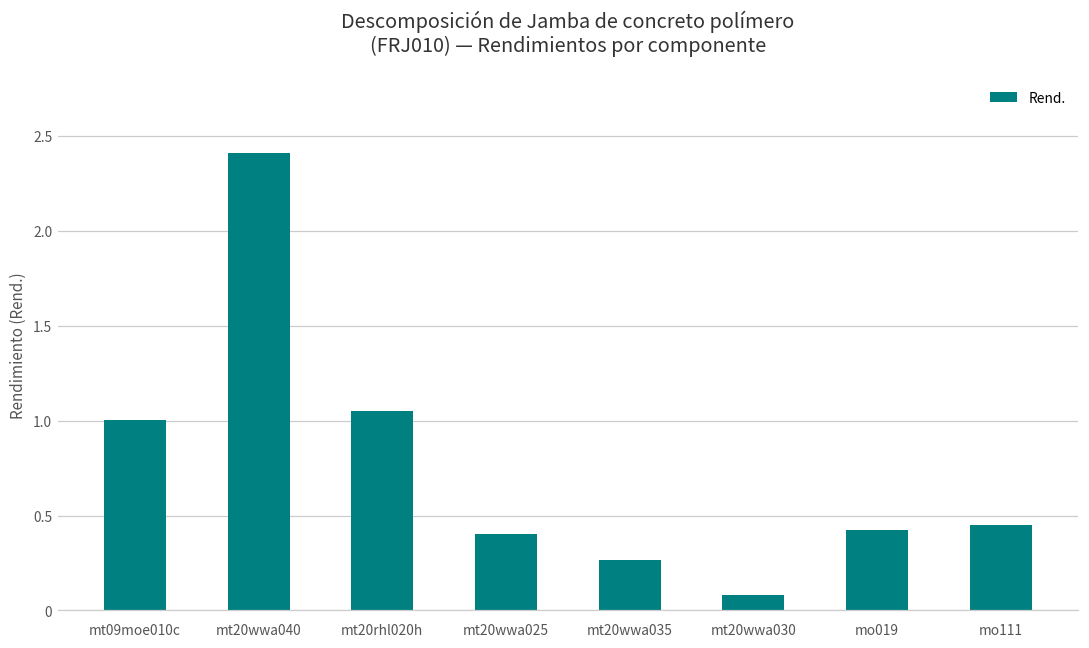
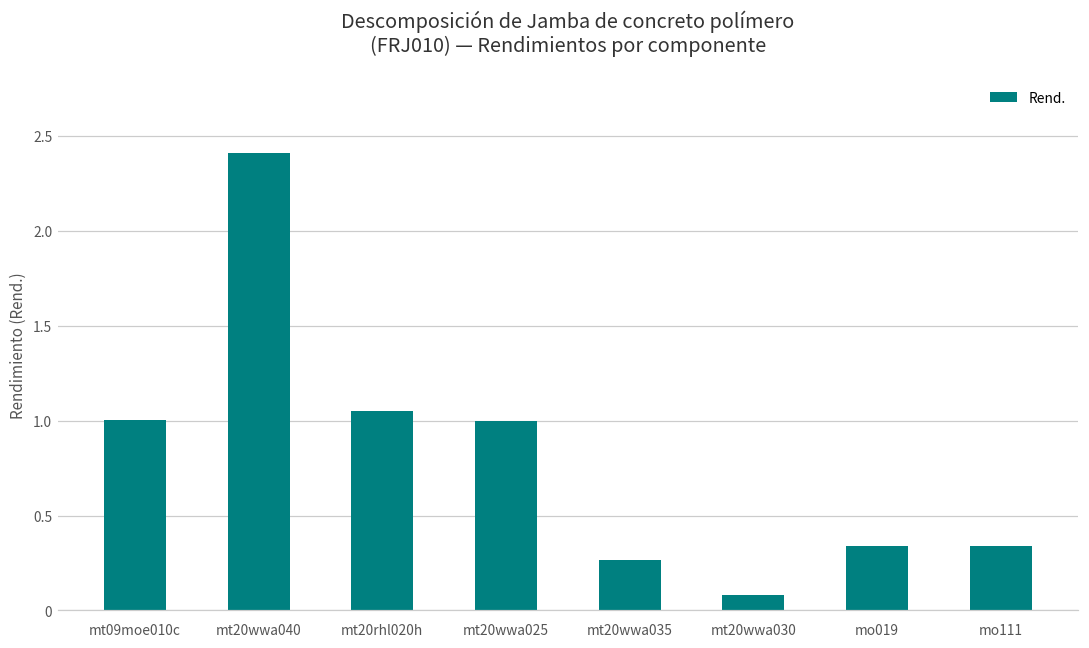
mt20wwa025: 0.4 -> 1.0
mo019: 0.43 -> 0.34
mo111: 0.45 -> 0.34
